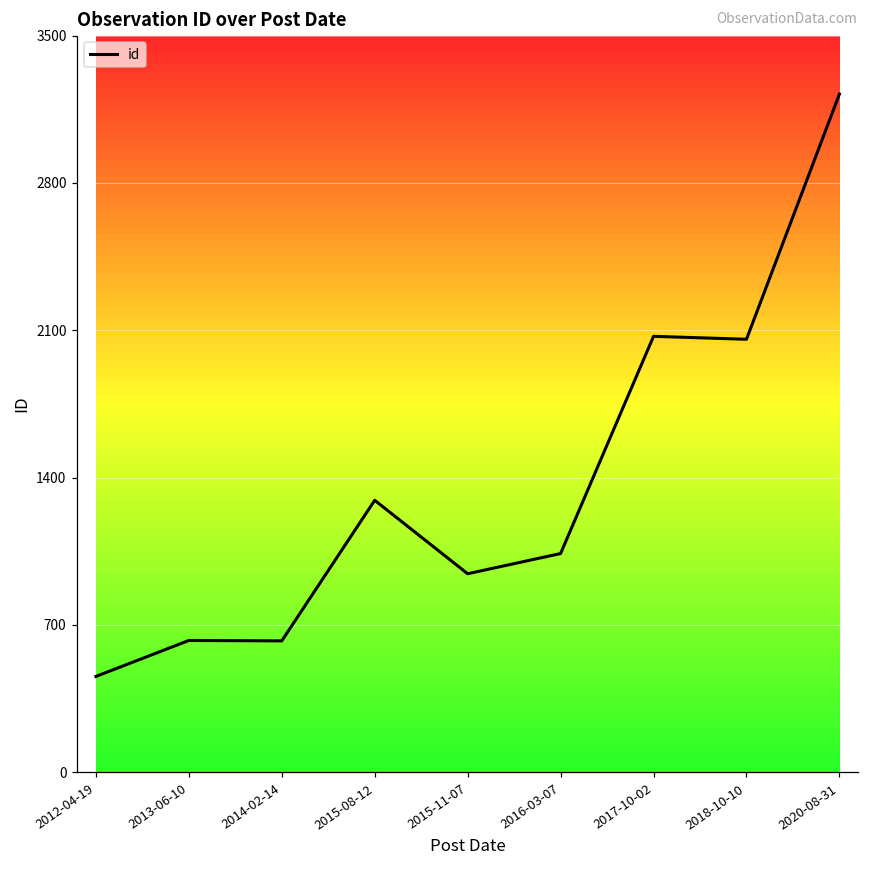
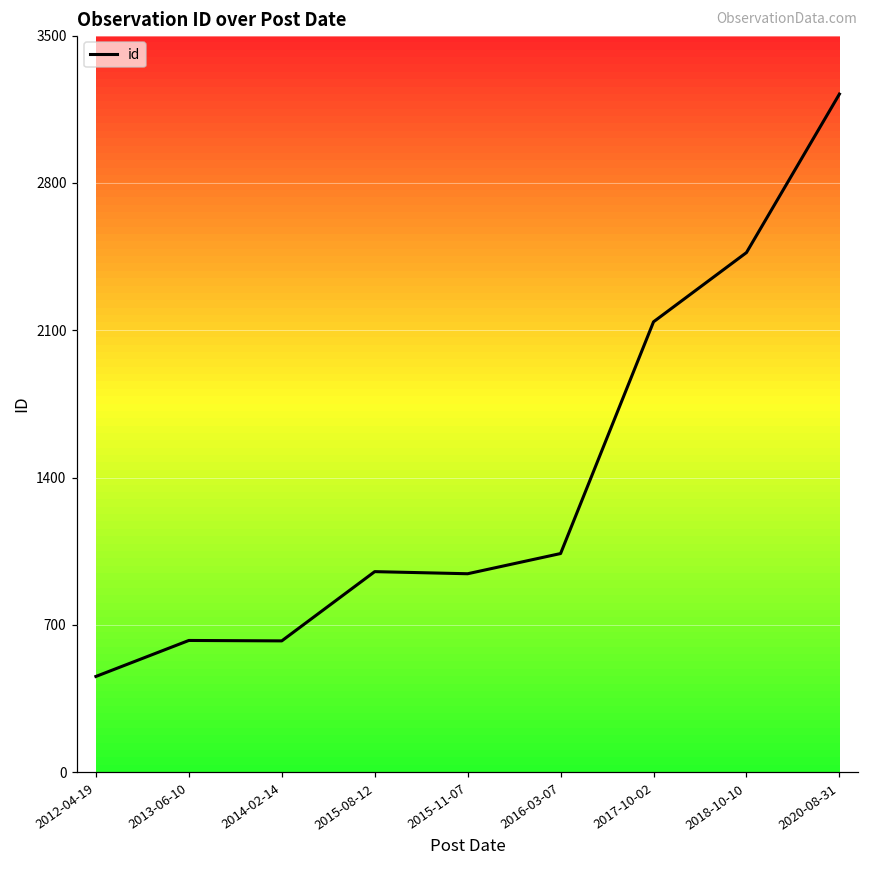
2015-08-12: 1290 -> 950
2017-10-02: 2070 -> 2140
2018-10-10: 2060 -> 2470
